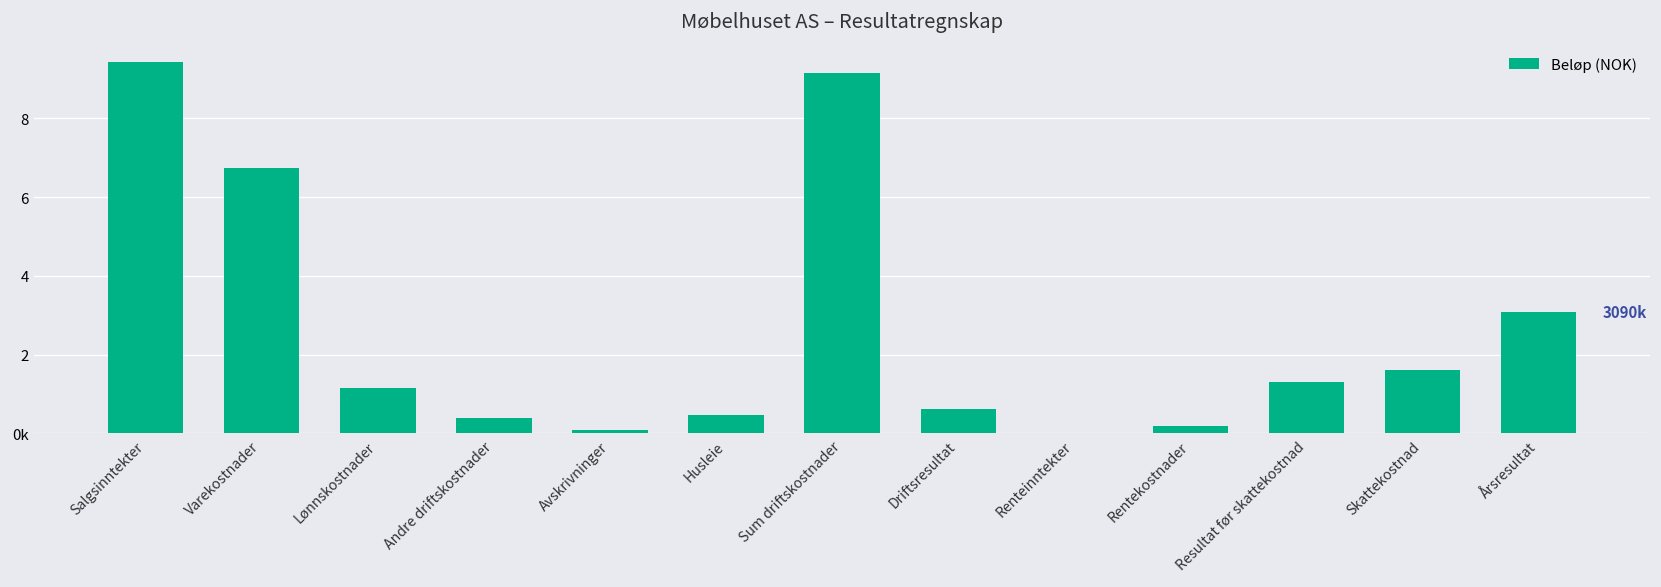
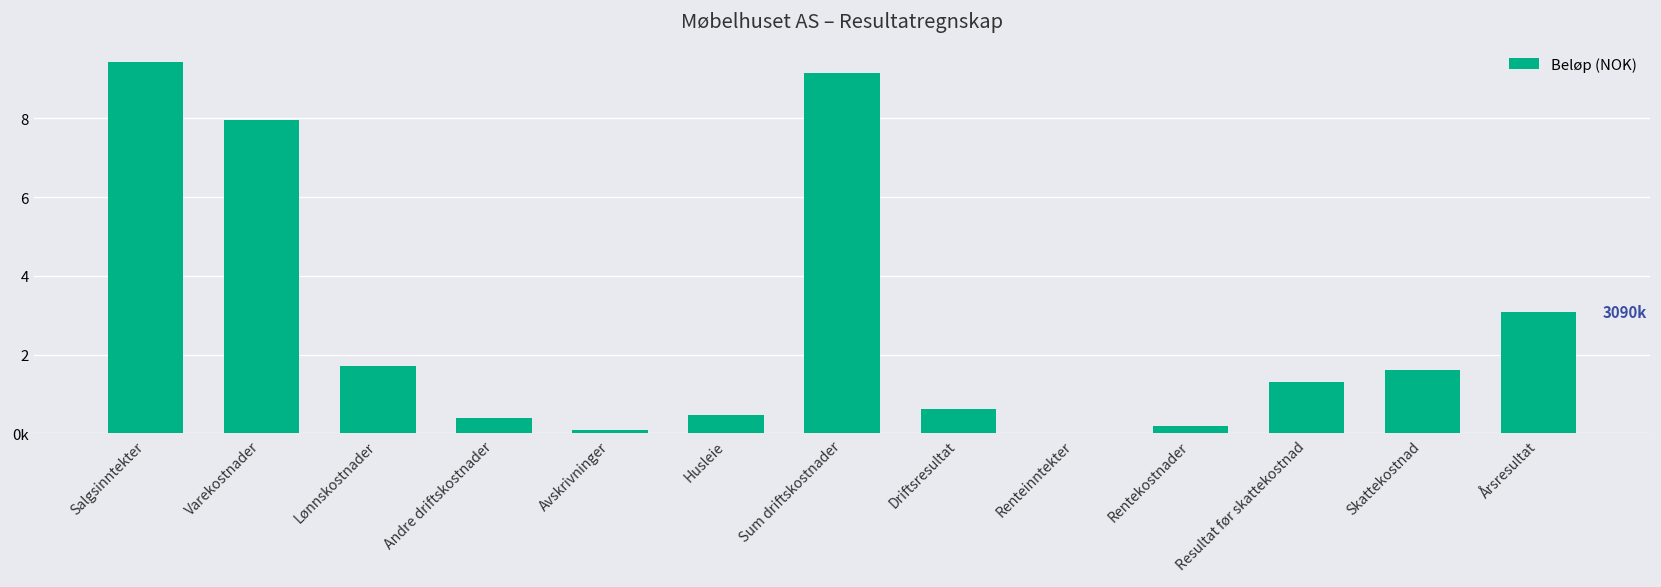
Varekostnader: 6.7 -> 8.0
Lønnskostnader: 1.2 -> 1.7
